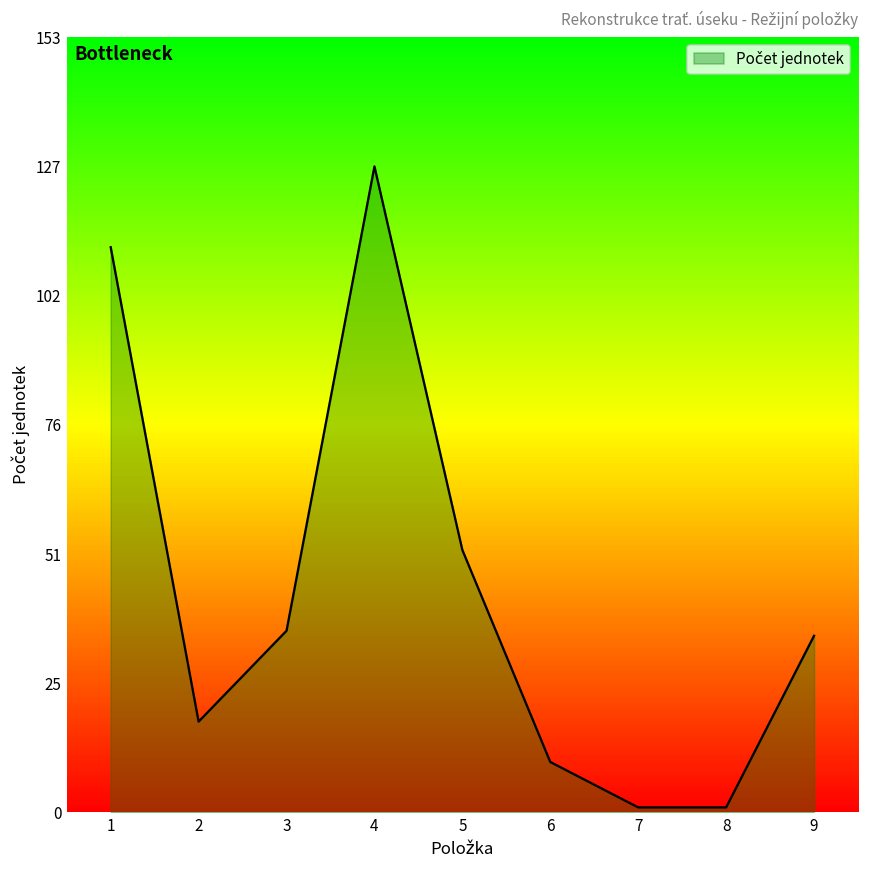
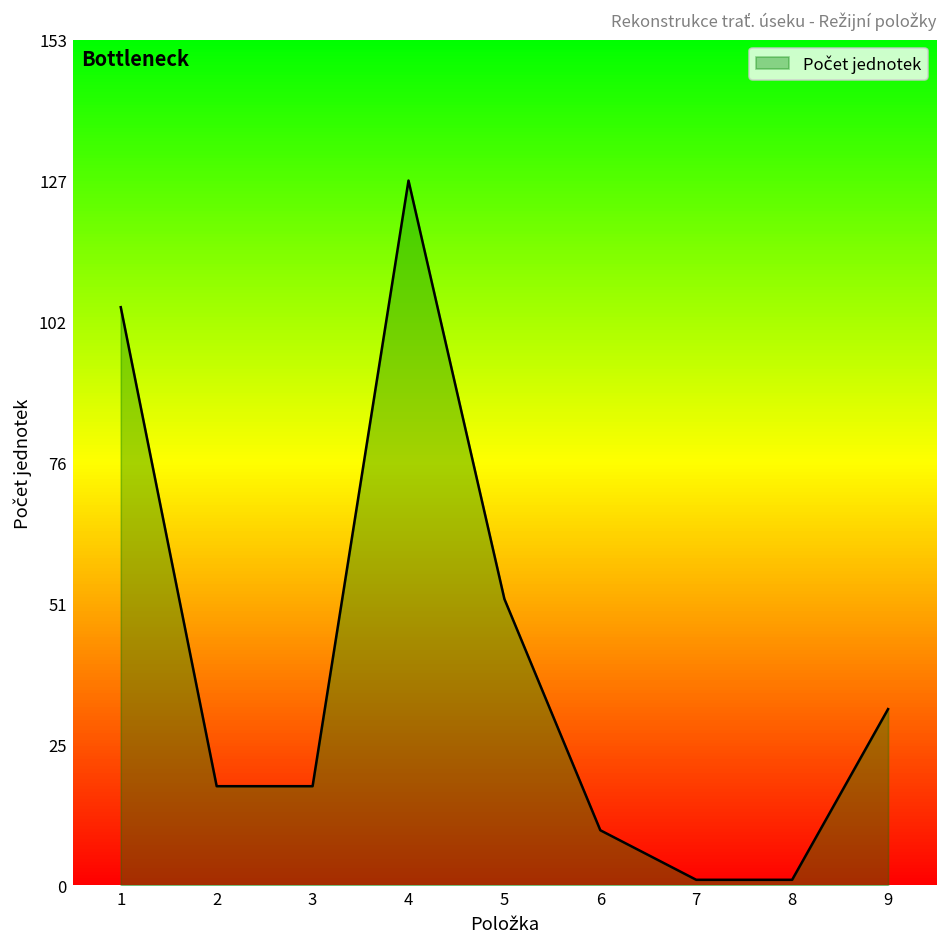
1: 112 -> 105
3: 36 -> 18
9: 35 -> 32
